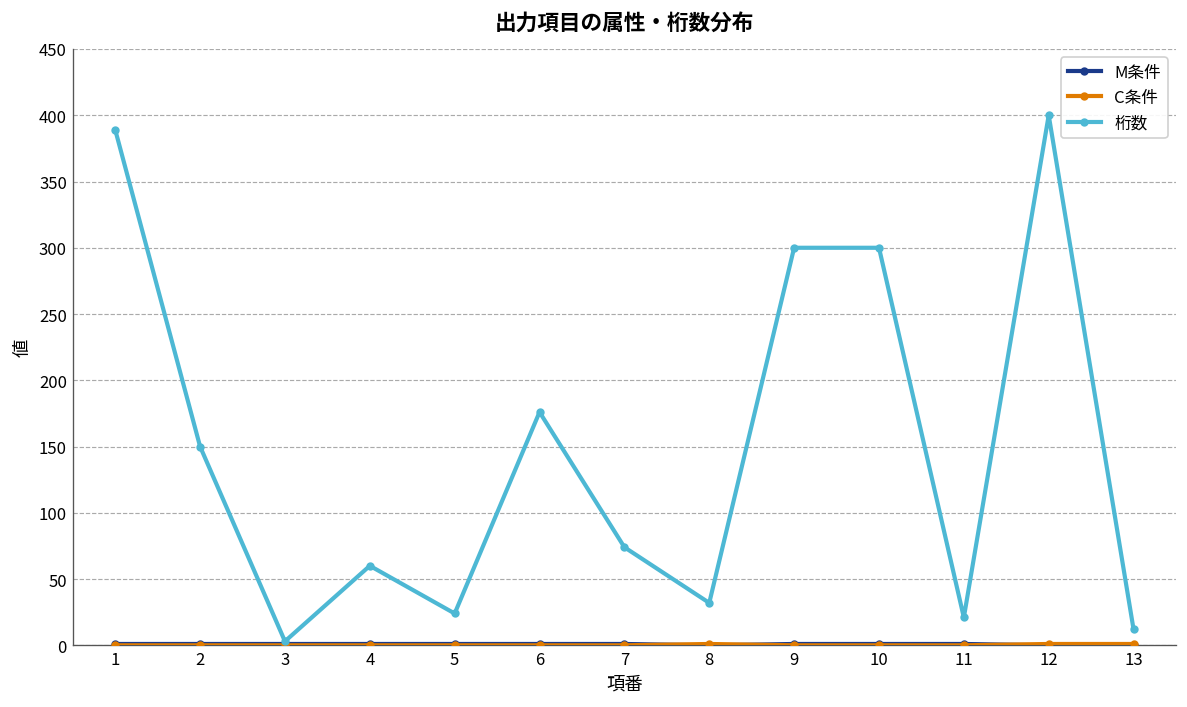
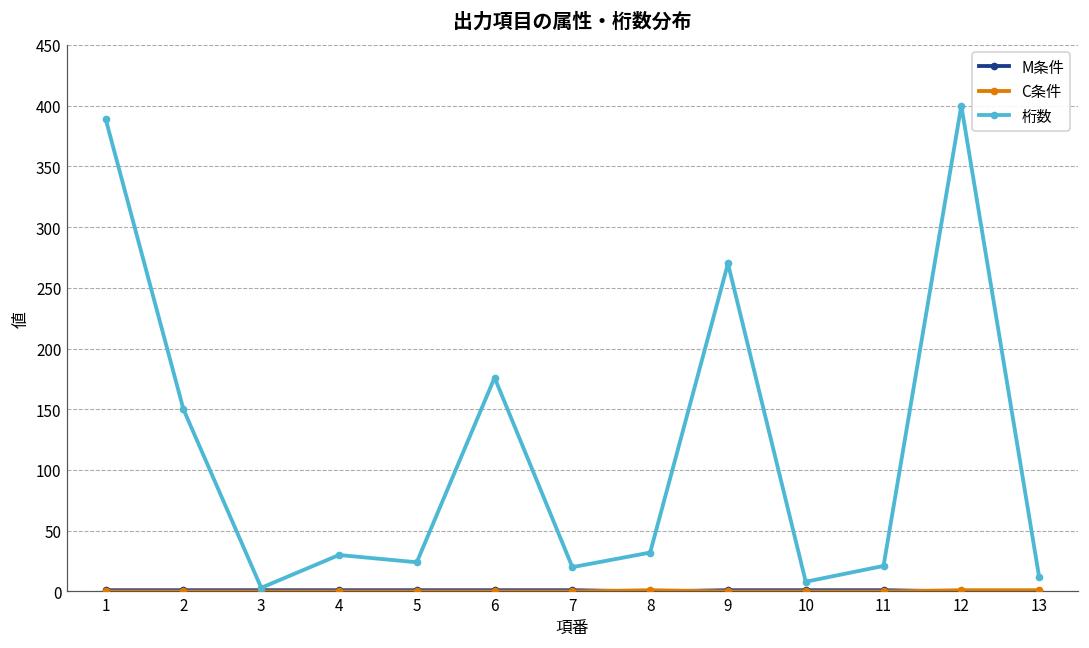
桁数, 4: 60 -> 30
桁数, 7: 74 -> 20
桁数, 9: 300 -> 270
桁数, 10: 300 -> 8
